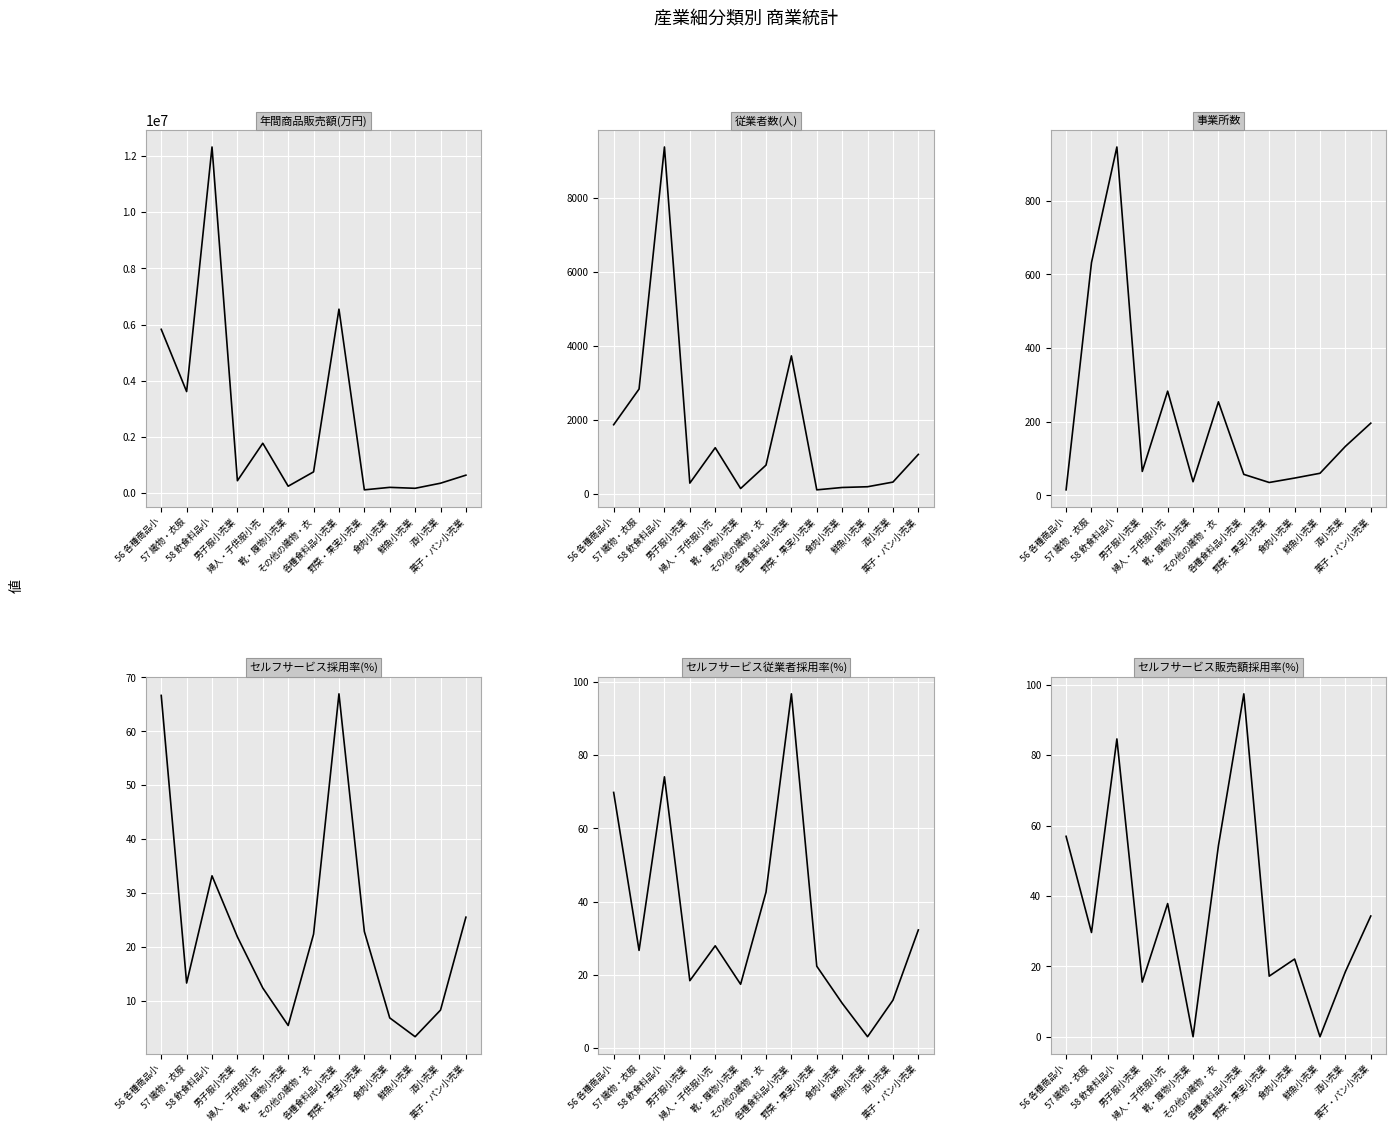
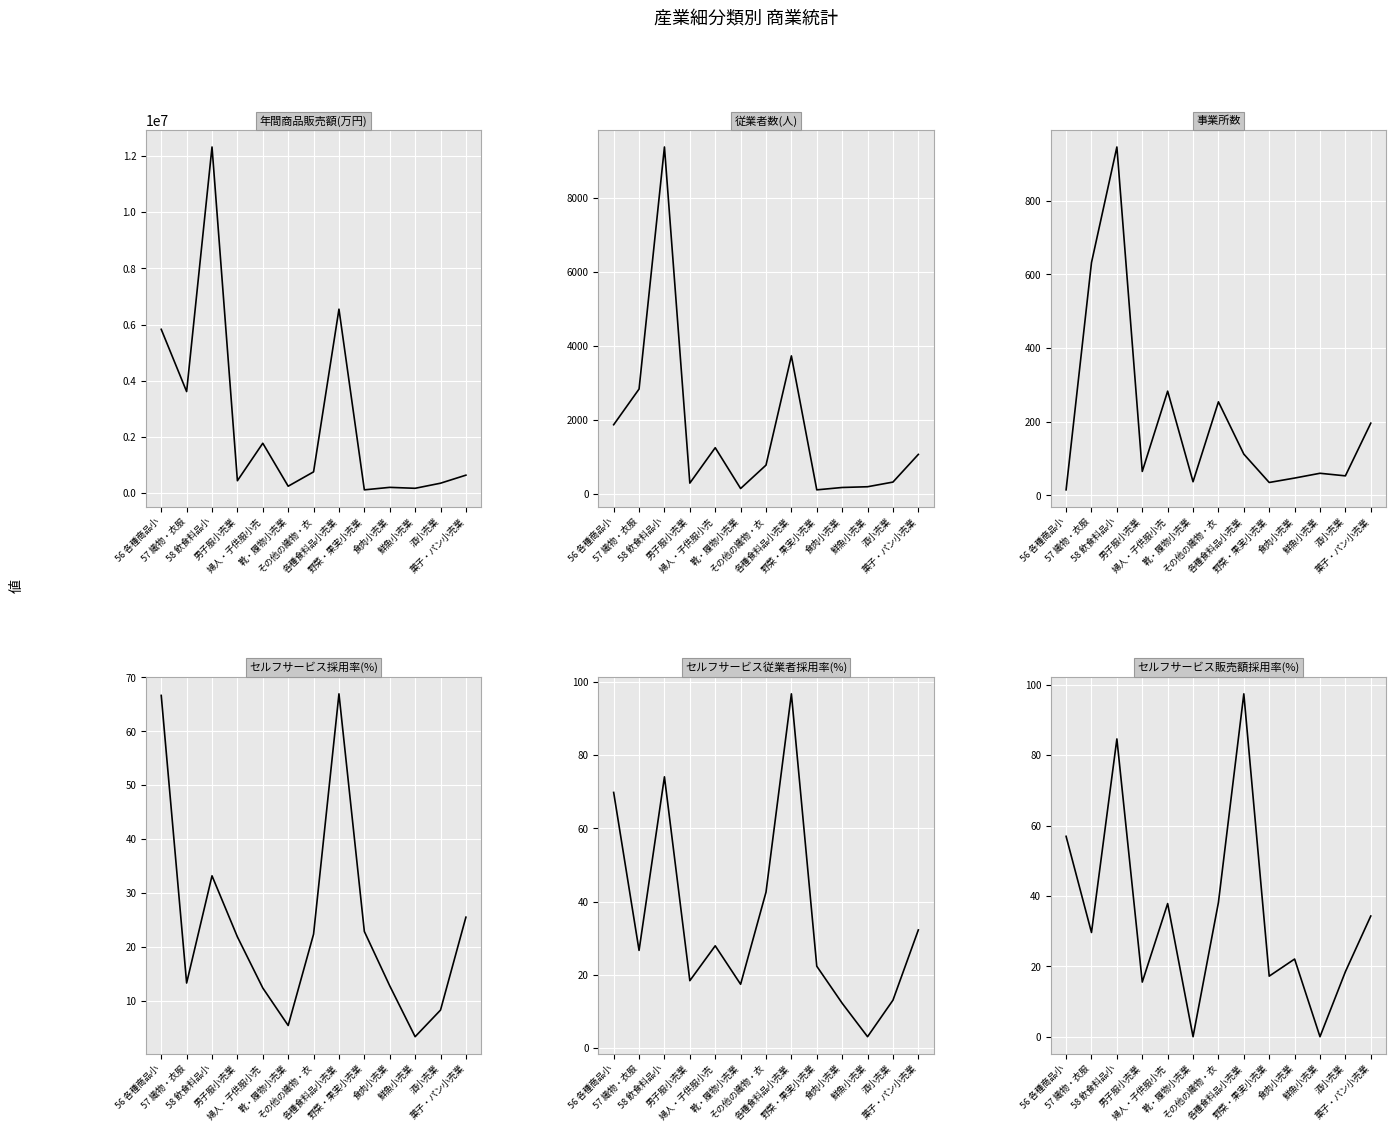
事業所数, 各種食料品小売業: 60 -> 110
事業所数, 酒小売業: 130 -> 50
セルフサービス採用率(%), 食肉小売業: 7 -> 13
セルフサービス販売額採用率(%), その他の織物・衣: 54 -> 38
